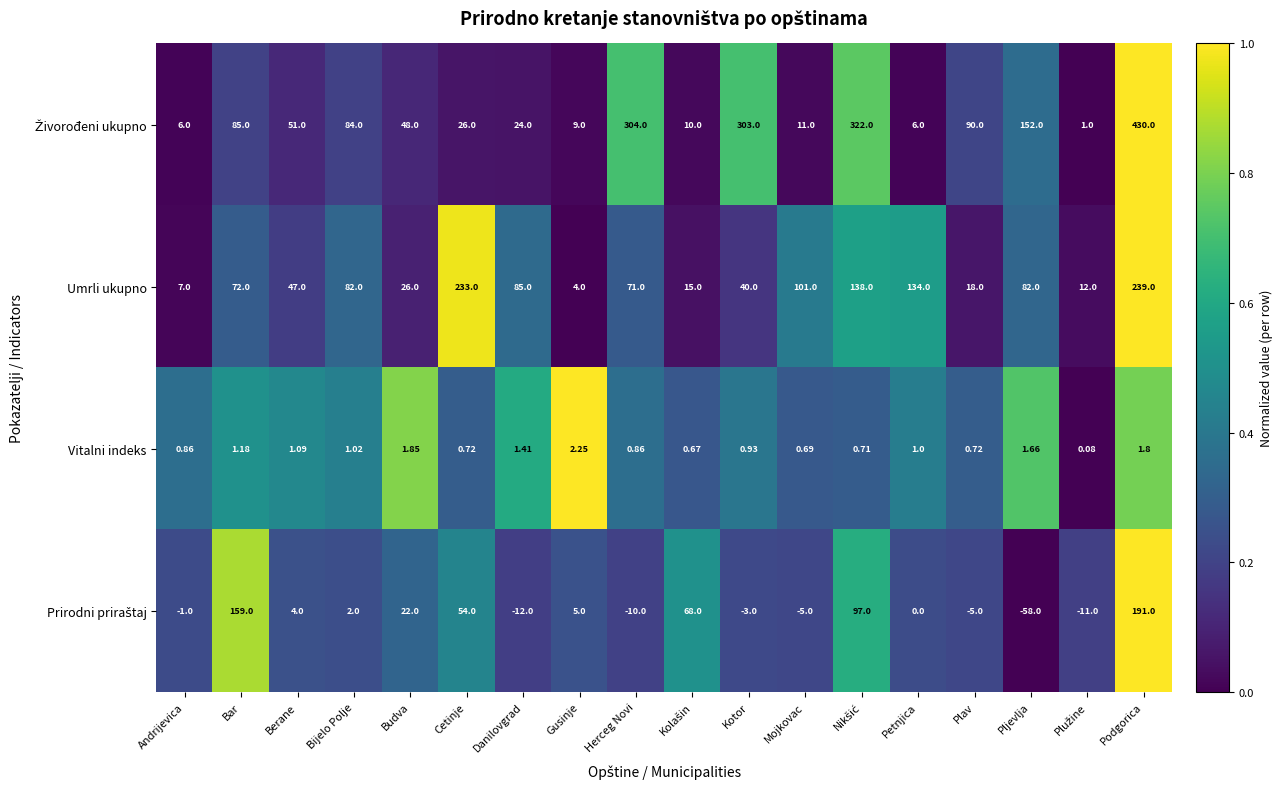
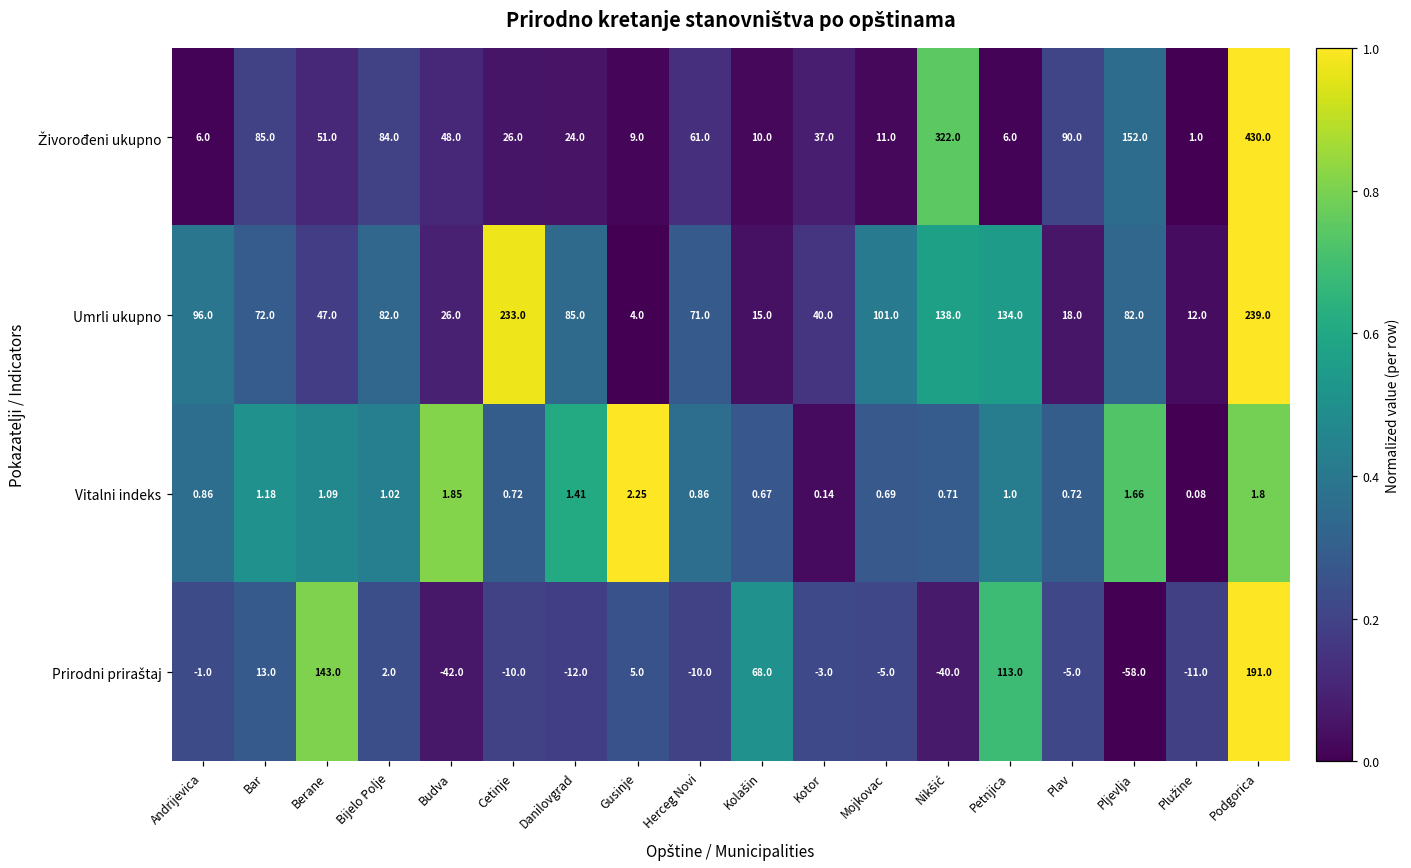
Živorođeni ukupno, Herceg Novi: 304.0 -> 61.0
Živorođeni ukupno, Kotor: 303.0 -> 37.0
Umrli ukupno, Andrijevica: 7.0 -> 96.0
Vitalni indeks, Kotor: 0.93 -> 0.14
Prirodni priraštaj, Bar: 159.0 -> 13.0
Prirodni priraštaj, Berane: 4.0 -> 143.0
Prirodni priraštaj, Budva: 22.0 -> -42.0
Prirodni priraštaj, Cetinje: 54.0 -> -10.0
Prirodni priraštaj, Nikšić: 97.0 -> -40.0
Prirodni priraštaj, Petnjica: 0.0 -> 113.0
